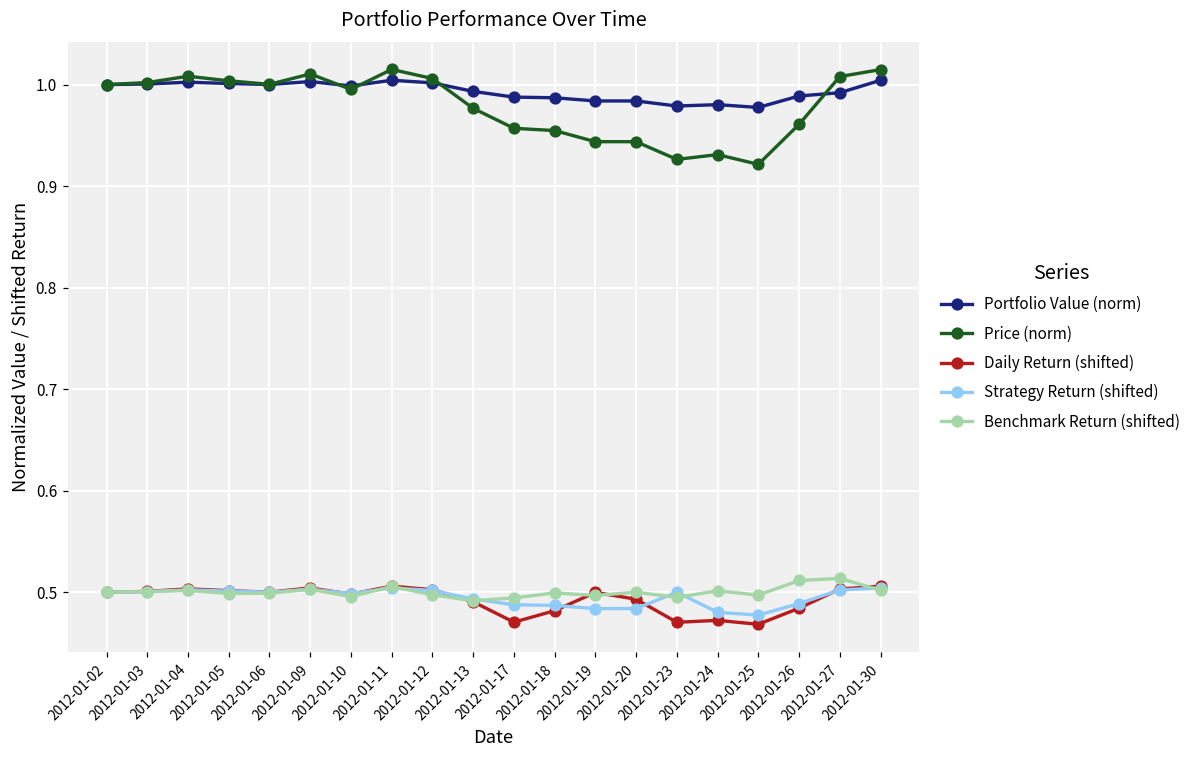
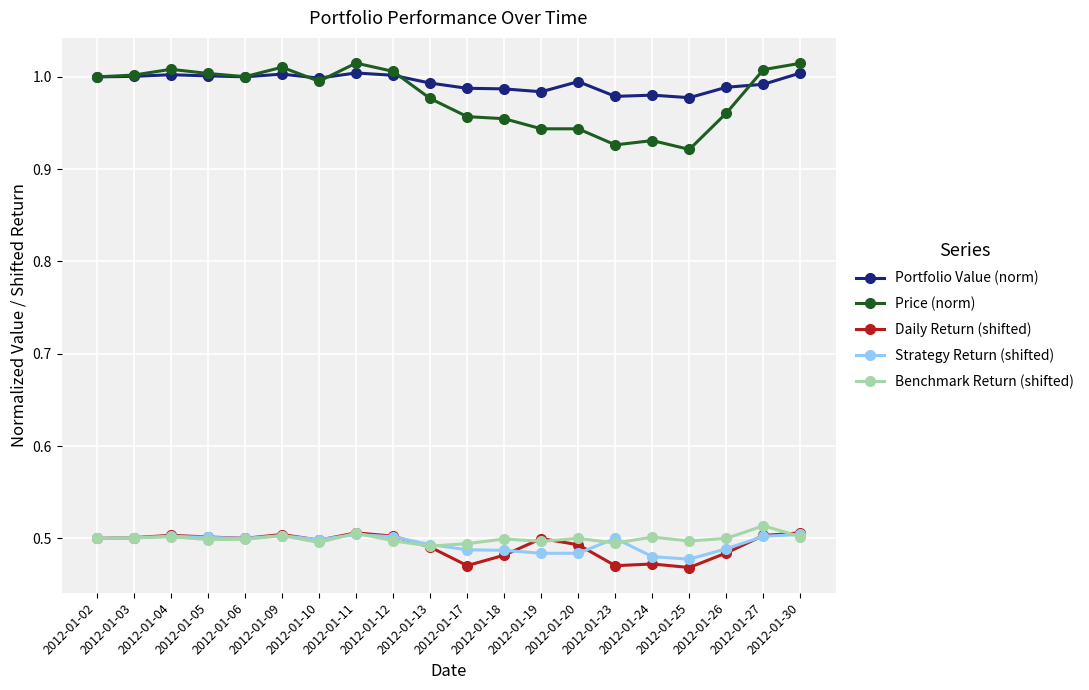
Portfolio Value (norm), 2012-01-20: 0.98 -> 0.99
Benchmark Return (shifted), 2012-01-26: 0.51 -> 0.50
